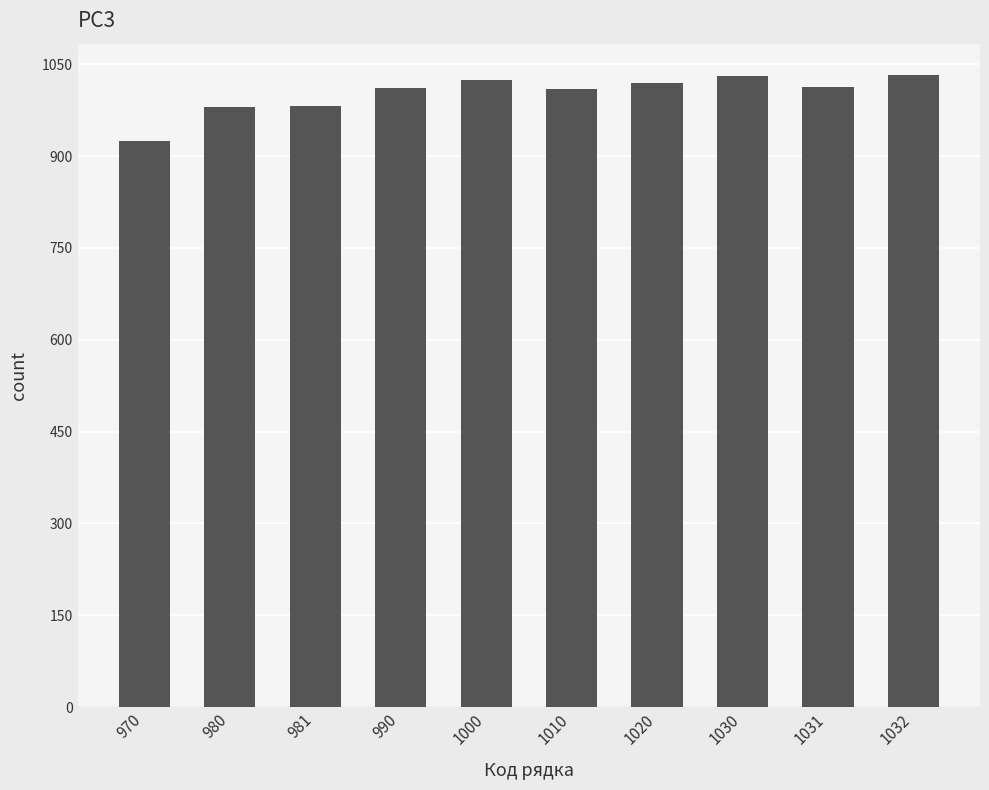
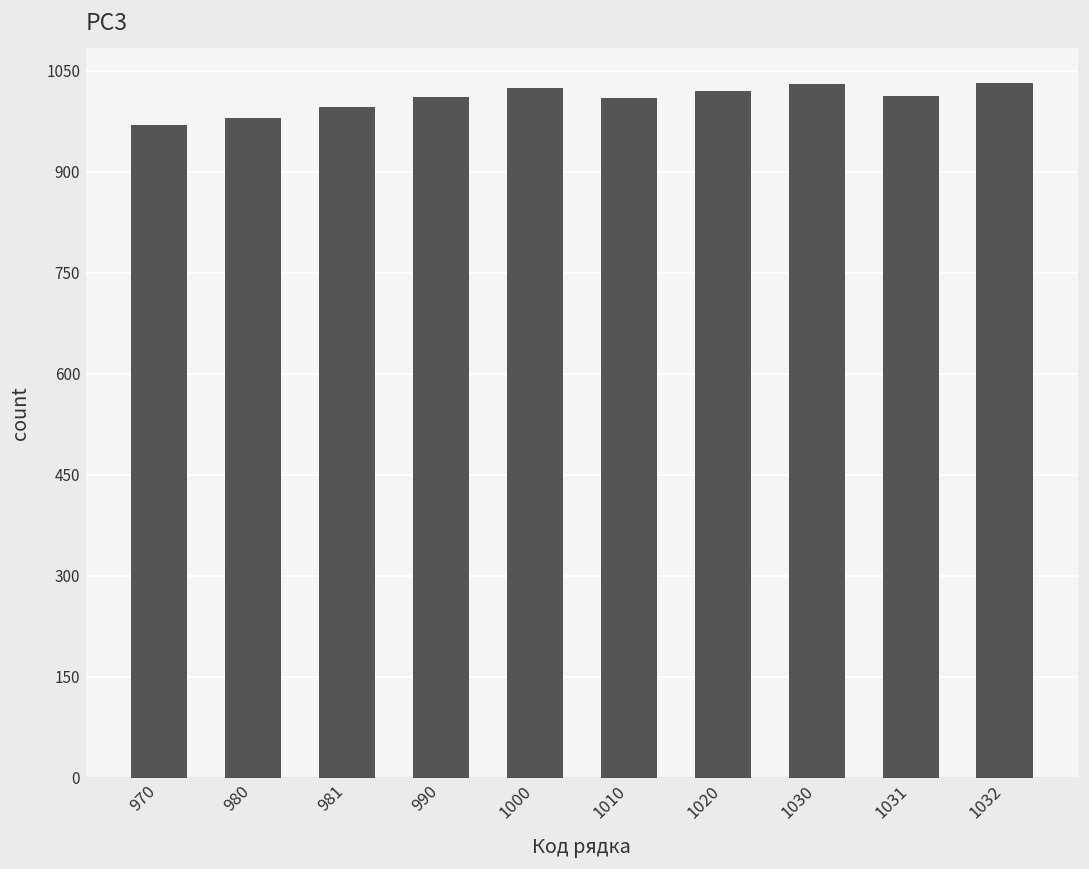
970: 930 -> 970
981: 980 -> 1000
